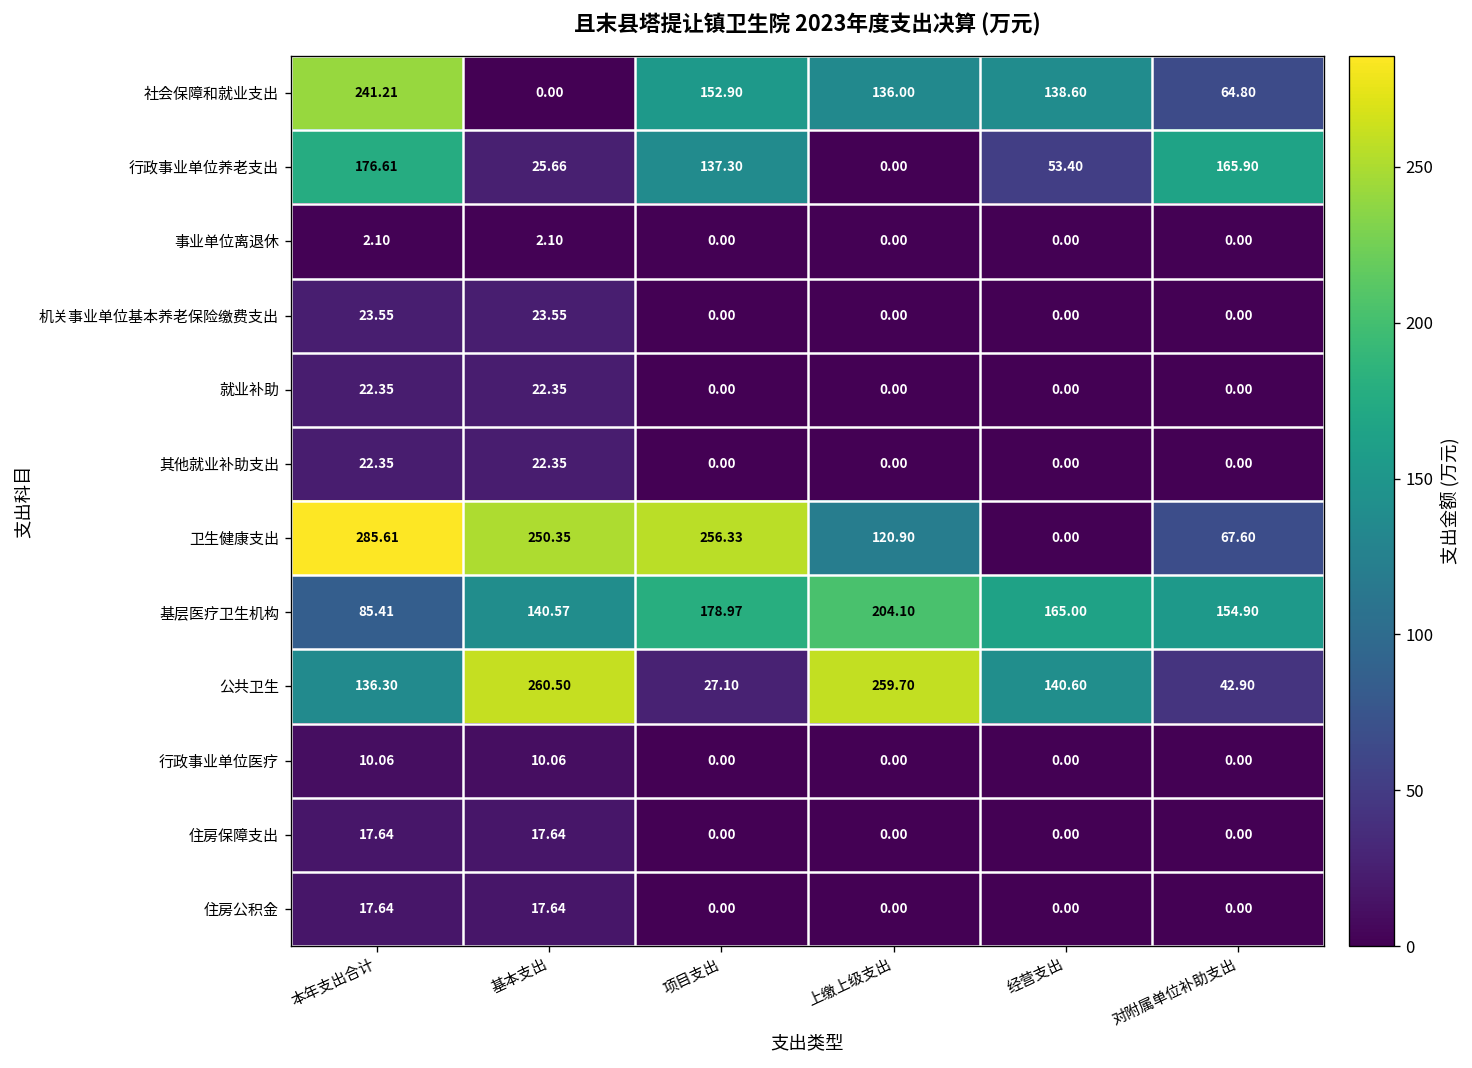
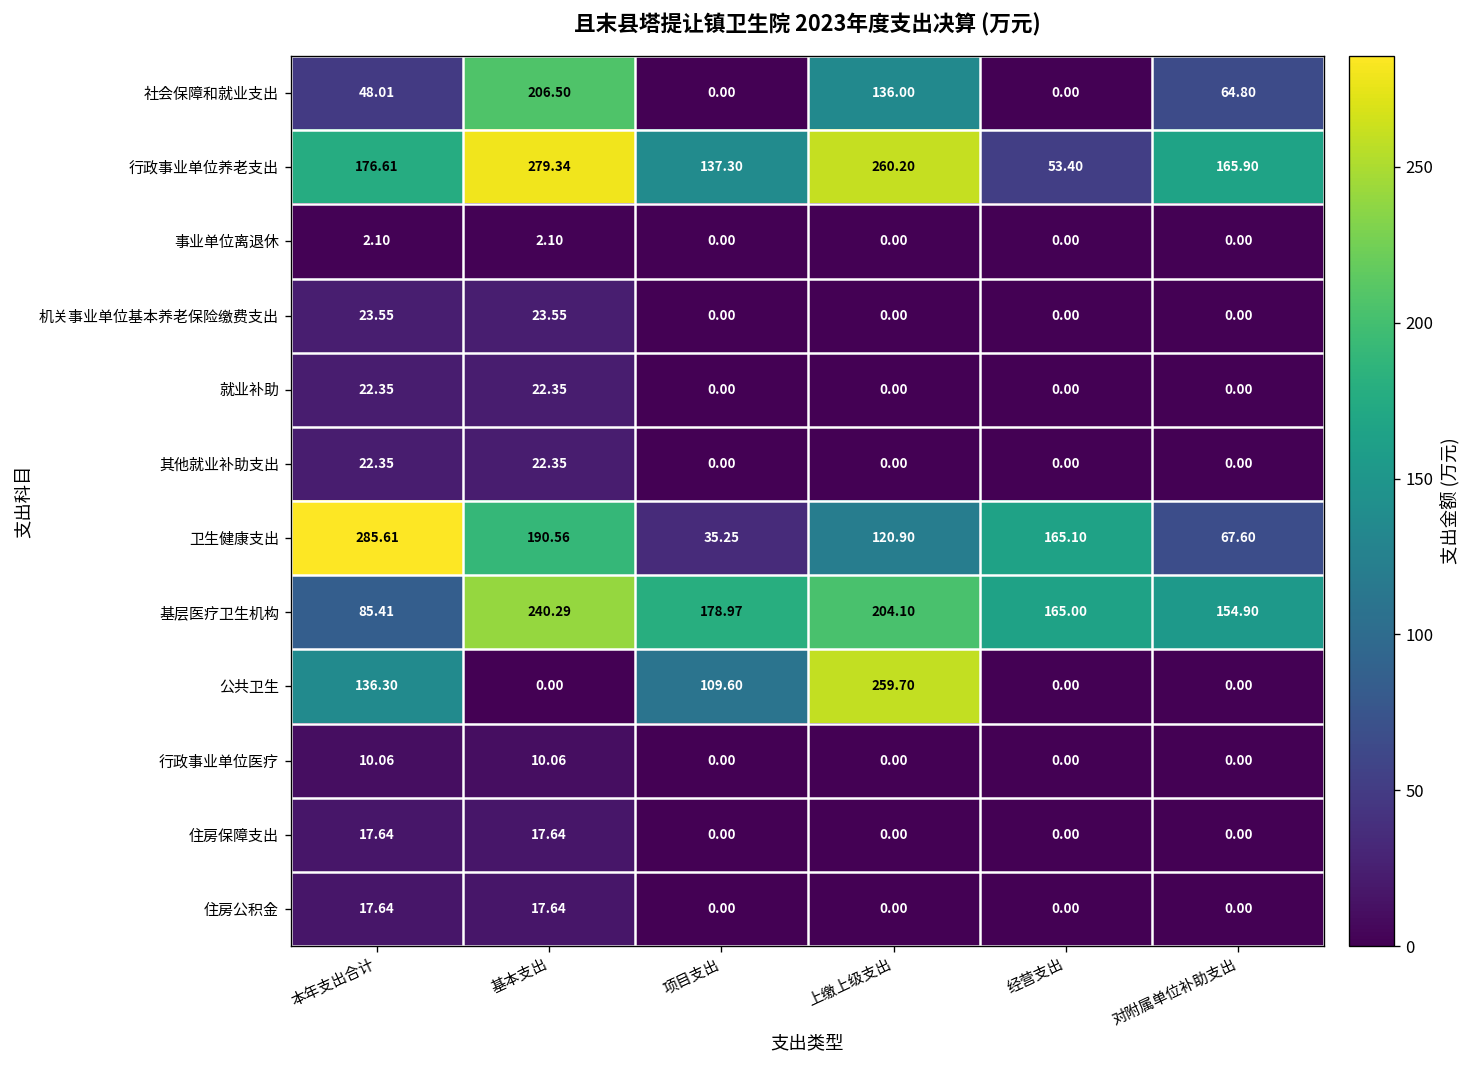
社会保障和就业支出, 本年支出合计: 241.21 -> 48.01
社会保障和就业支出, 基本支出: 0.00 -> 206.50
社会保障和就业支出, 项目支出: 152.90 -> 0.00
社会保障和就业支出, 经营支出: 138.60 -> 0.00
行政事业单位养老支出, 基本支出: 25.66 -> 279.34
行政事业单位养老支出, 上缴上级支出: 0.00 -> 260.20
卫生健康支出, 基本支出: 250.35 -> 190.56
卫生健康支出, 项目支出: 256.33 -> 35.25
卫生健康支出, 经营支出: 0.00 -> 165.10
基层医疗卫生机构, 基本支出: 140.57 -> 240.29
公共卫生, 基本支出: 260.50 -> 0.00
公共卫生, 项目支出: 27.10 -> 109.60
公共卫生, 经营支出: 140.60 -> 0.00
公共卫生, 对附属单位补助支出: 42.90 -> 0.00
